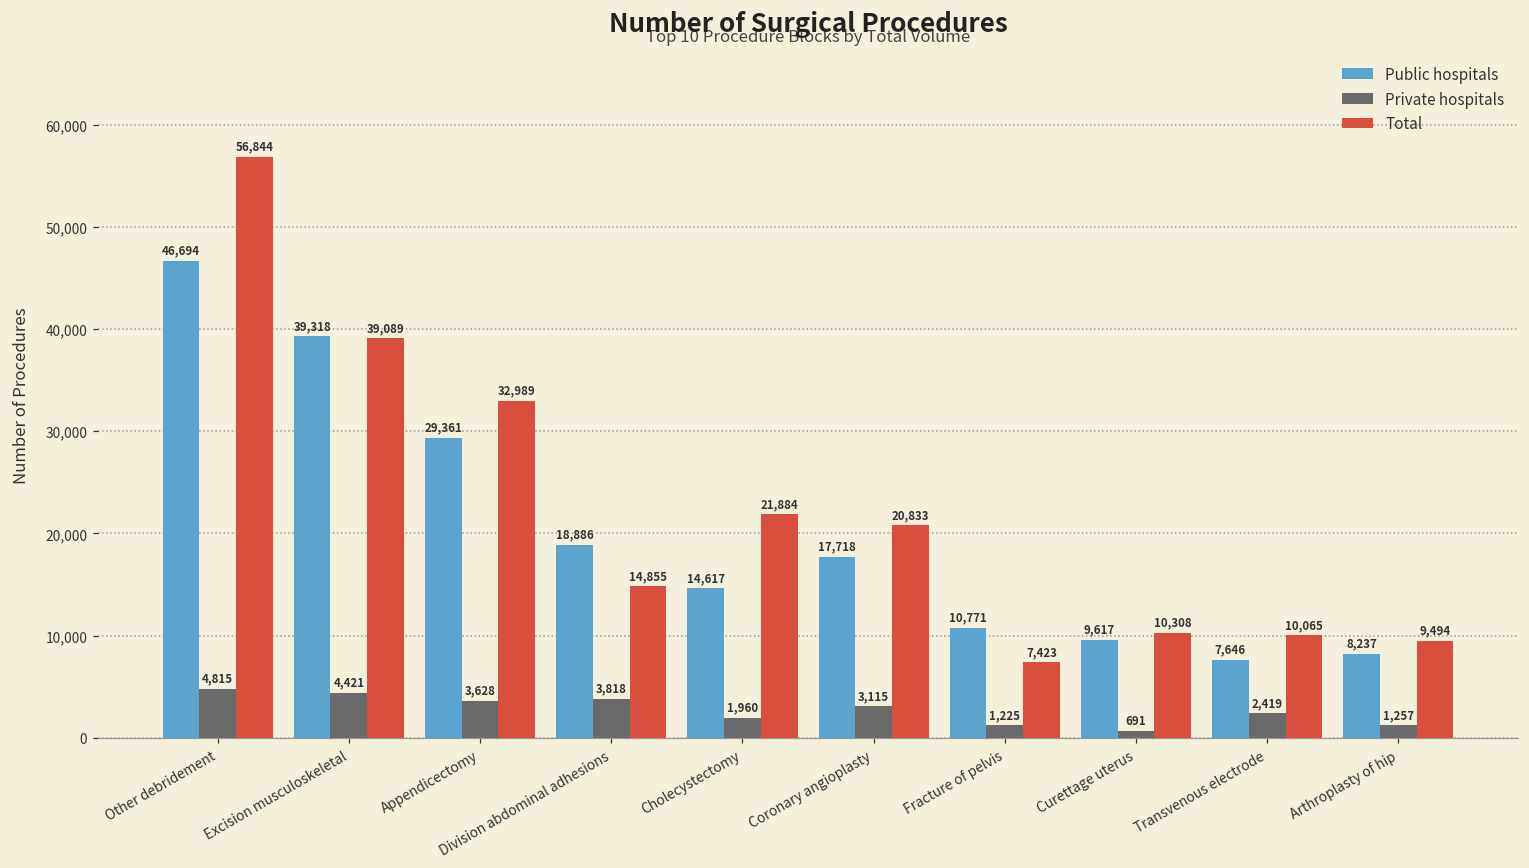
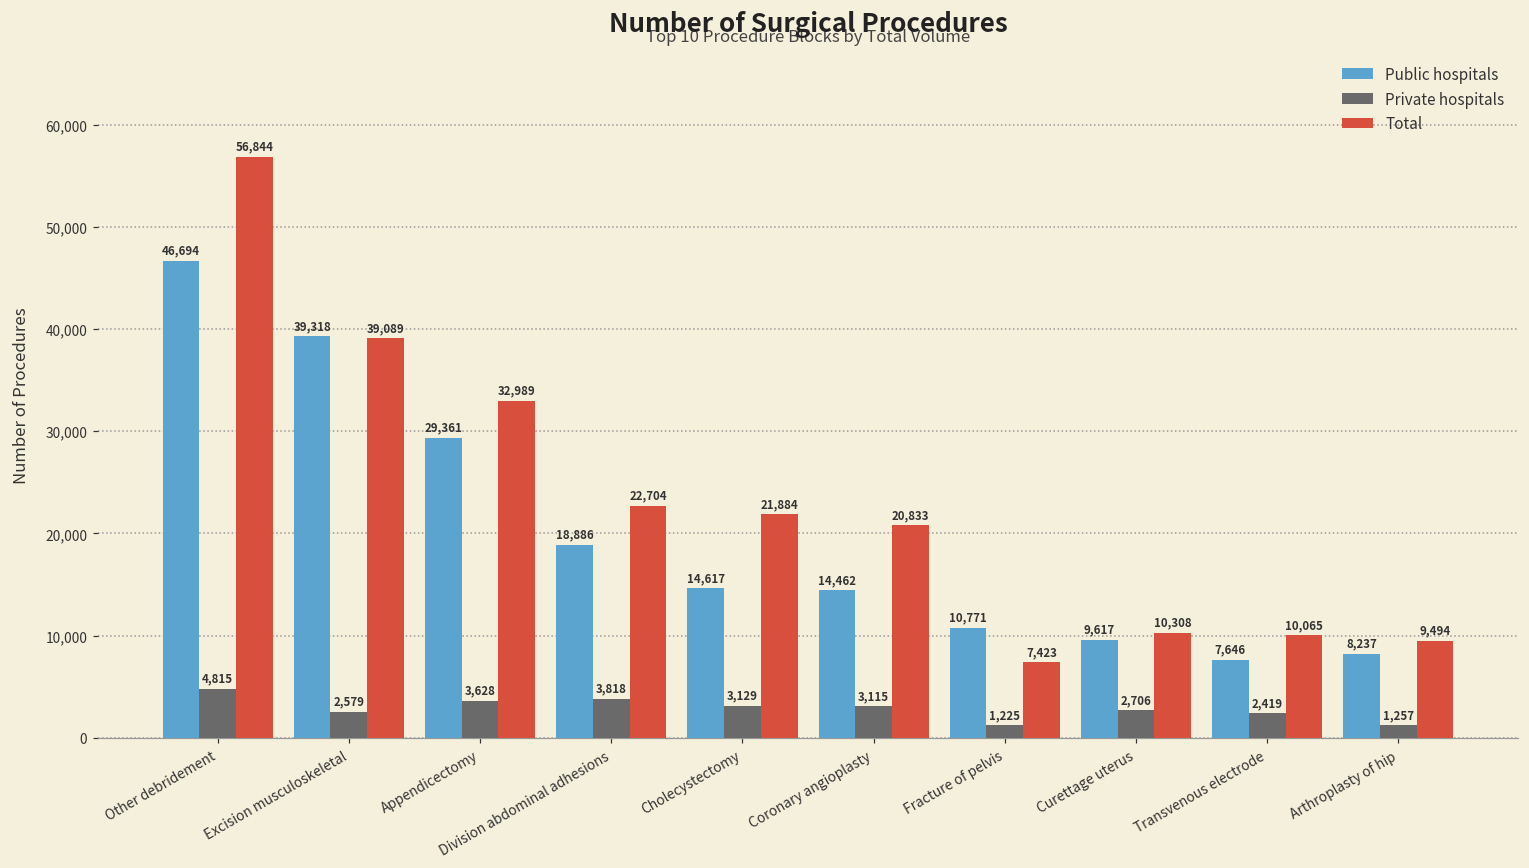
Private hospitals, Excision musculoskeletal: 4,421 -> 2,579
Total, Division abdominal adhesions: 14,855 -> 22,704
Private hospitals, Cholecystectomy: 1,960 -> 3,129
Public hospitals, Coronary angioplasty: 17,718 -> 14,462
Private hospitals, Curettage uterus: 691 -> 2,706
